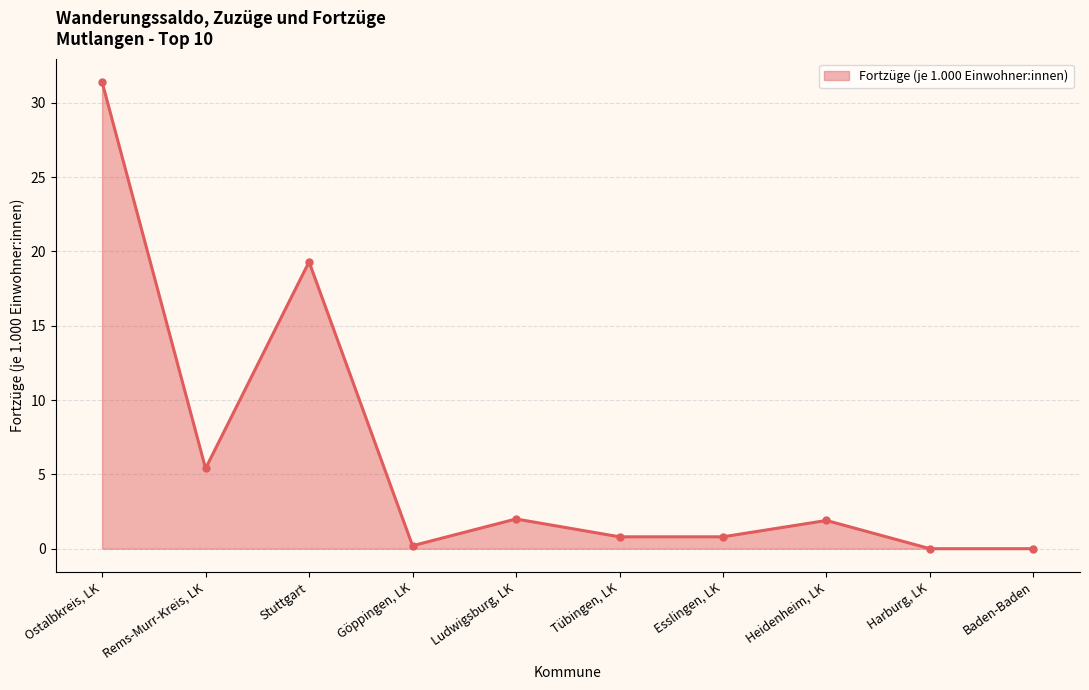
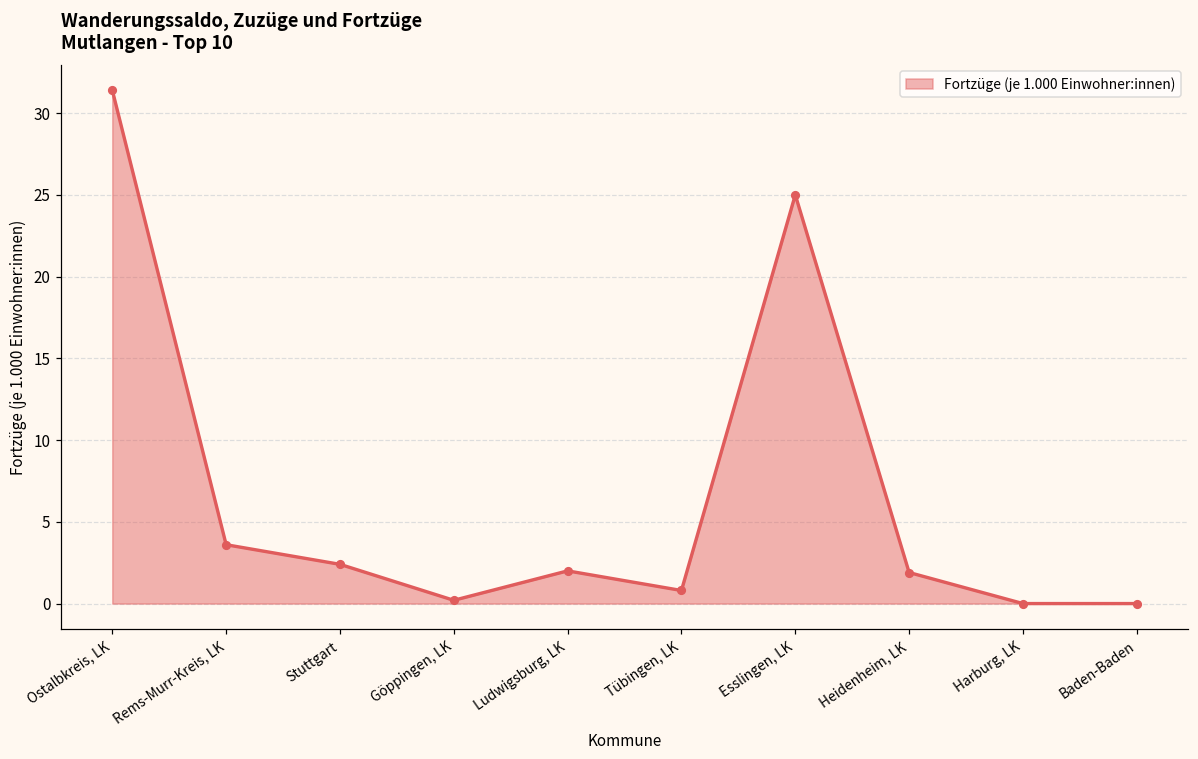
Rems-Murr-Kreis, LK: 5.4 -> 3.6
Stuttgart: 19.3 -> 2.4
Esslingen, LK: 0.8 -> 25.0
